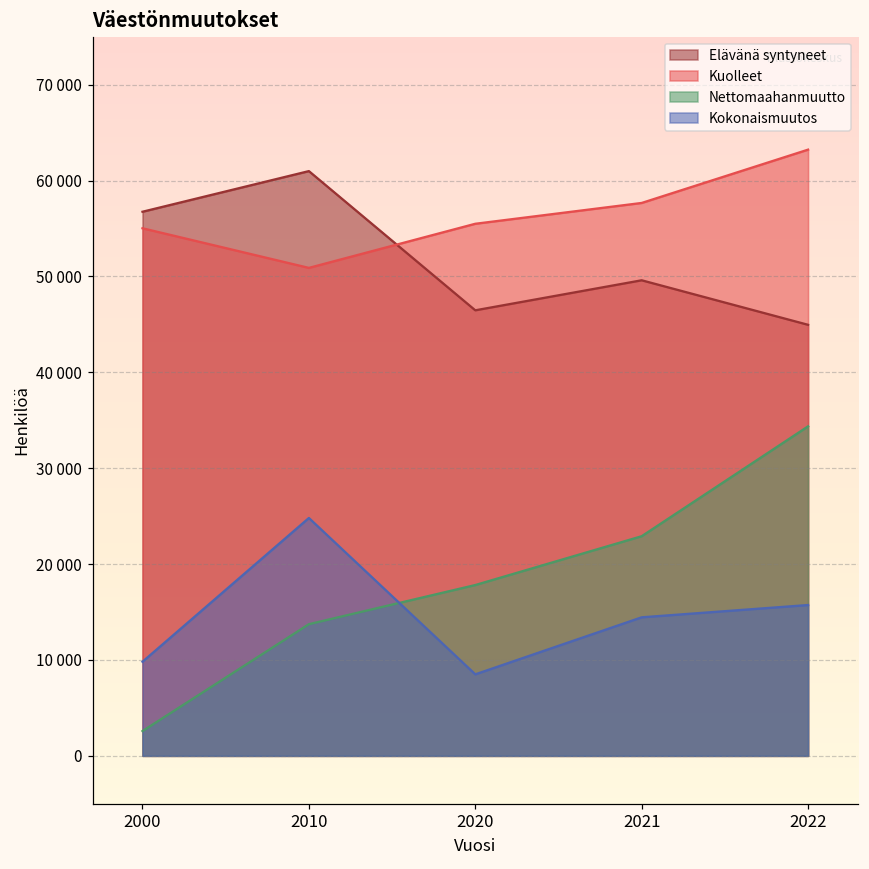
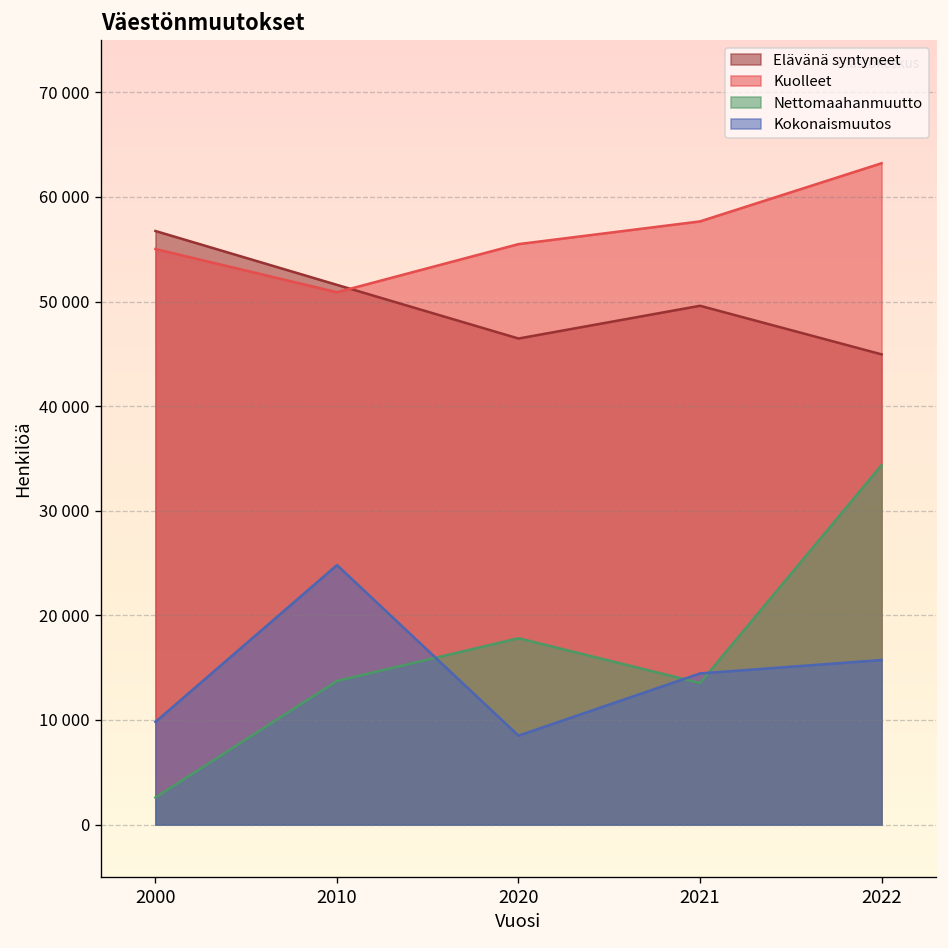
Elävänä syntyneet, 2010: 61000 -> 52000
Nettomaahanmuutto, 2021: 23000 -> 14000
